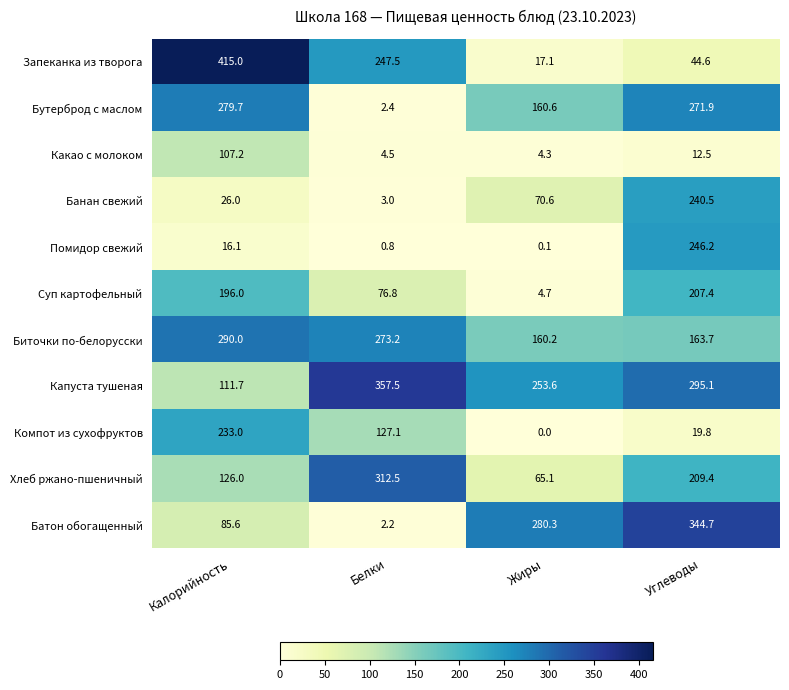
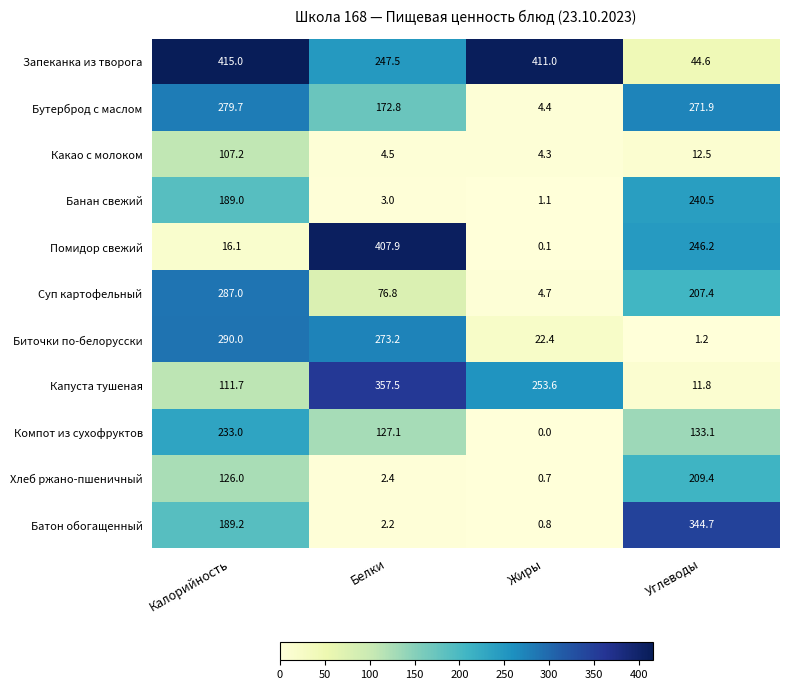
Запеканка из творога, Жиры: 17.1 -> 411.0
Бутерброд с маслом, Белки: 2.4 -> 172.8
Бутерброд с маслом, Жиры: 160.6 -> 4.4
Банан свежий, Калорийность: 26.0 -> 189.0
Банан свежий, Жиры: 70.6 -> 1.1
Помидор свежий, Белки: 0.8 -> 407.9
Суп картофельный, Калорийность: 196.0 -> 287.0
Биточки по-белорусски, Жиры: 160.2 -> 22.4
Биточки по-белорусски, Углеводы: 163.7 -> 1.2
Капуста тушеная, Углеводы: 295.1 -> 11.8
Компот из сухофруктов, Углеводы: 19.8 -> 133.1
Хлеб ржано-пшеничный, Белки: 312.5 -> 2.4
Хлеб ржано-пшеничный, Жиры: 65.1 -> 0.7
Батон обогащенный, Калорийность: 85.6 -> 189.2
Батон обогащенный, Жиры: 280.3 -> 0.8
